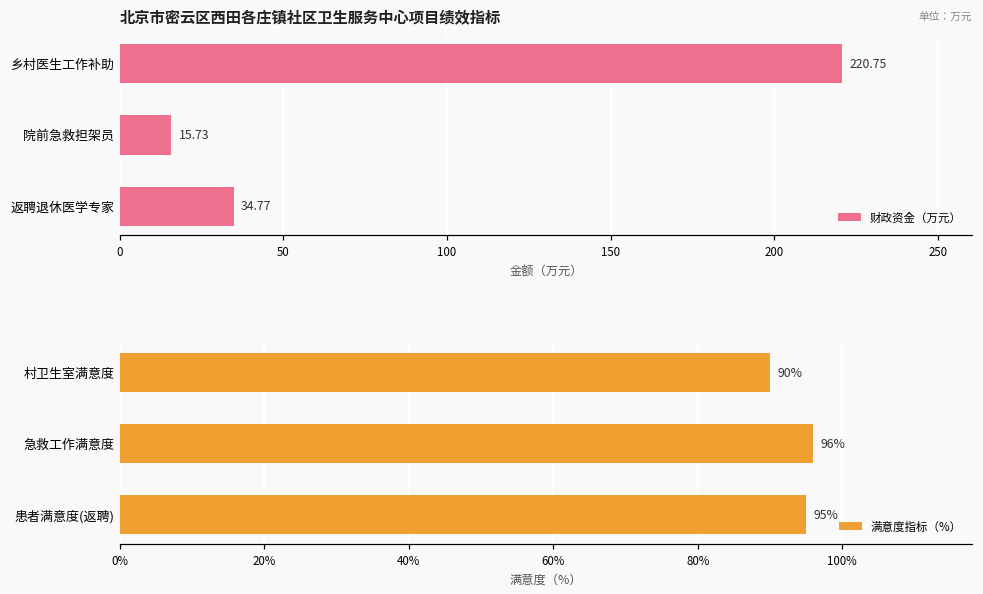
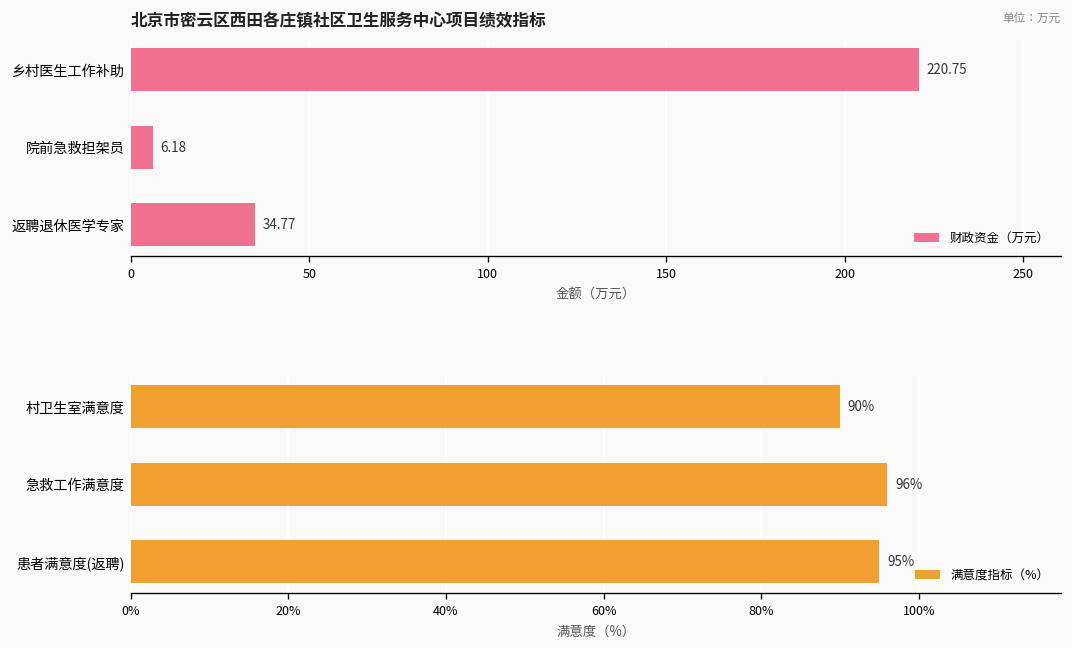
北京市密云区西田各庄镇社区卫生服务中心项目绩效指标, 院前急救担架员: 15.73 -> 6.18
